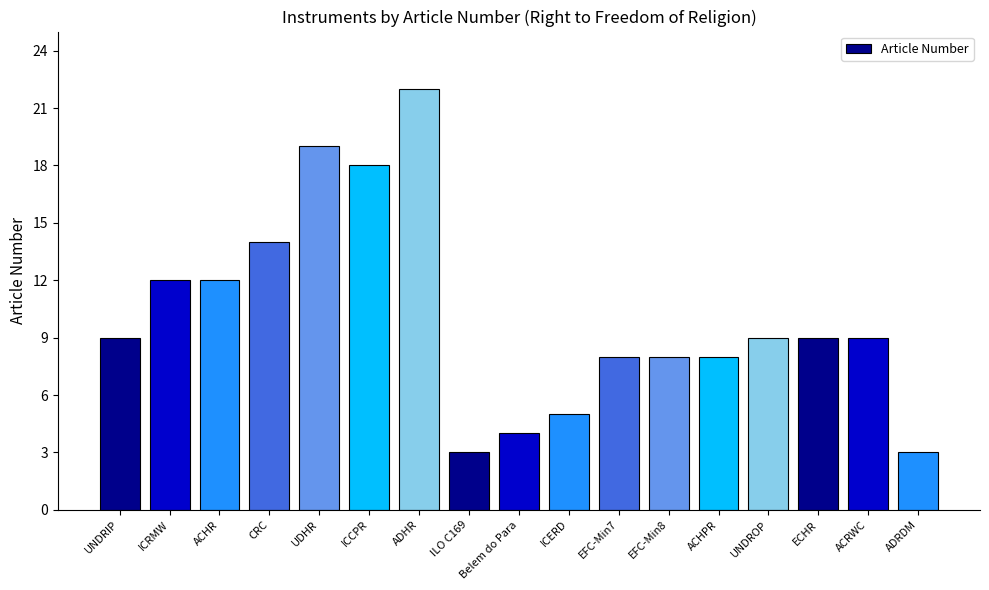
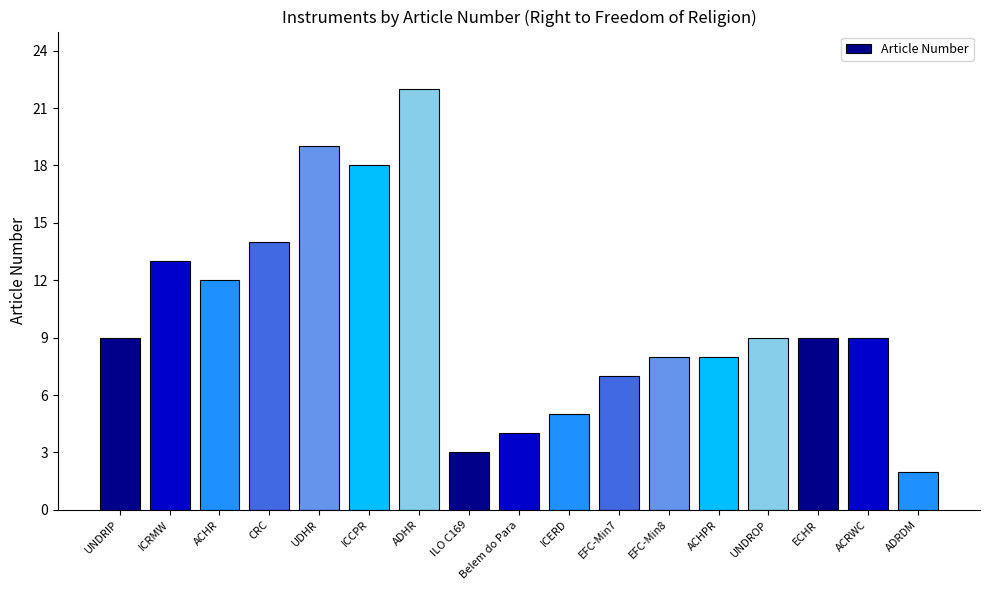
ICRMW: 12 -> 13
EFC-Min7: 8 -> 7
ADRDM: 3 -> 2
